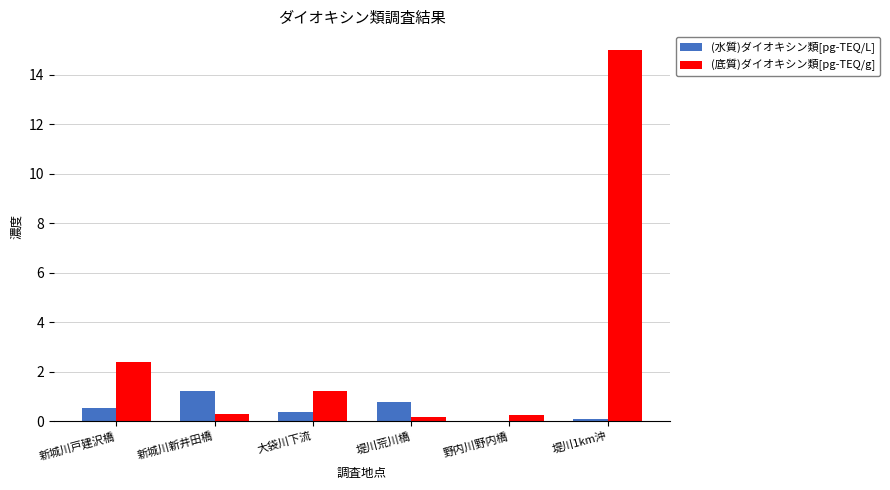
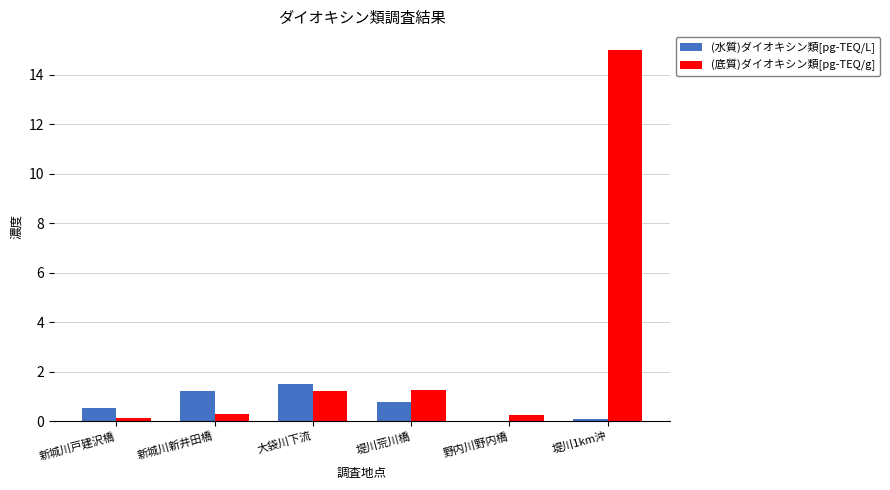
(底質)ダイオキシン類[pg-TEQ/g], 新城川戸建沢橋: 2.4 -> 0.1
(水質)ダイオキシン類[pg-TEQ/L], 大袋川下流: 0.4 -> 1.5
(底質)ダイオキシン類[pg-TEQ/g], 堤川荒川橋: 0.2 -> 1.3
